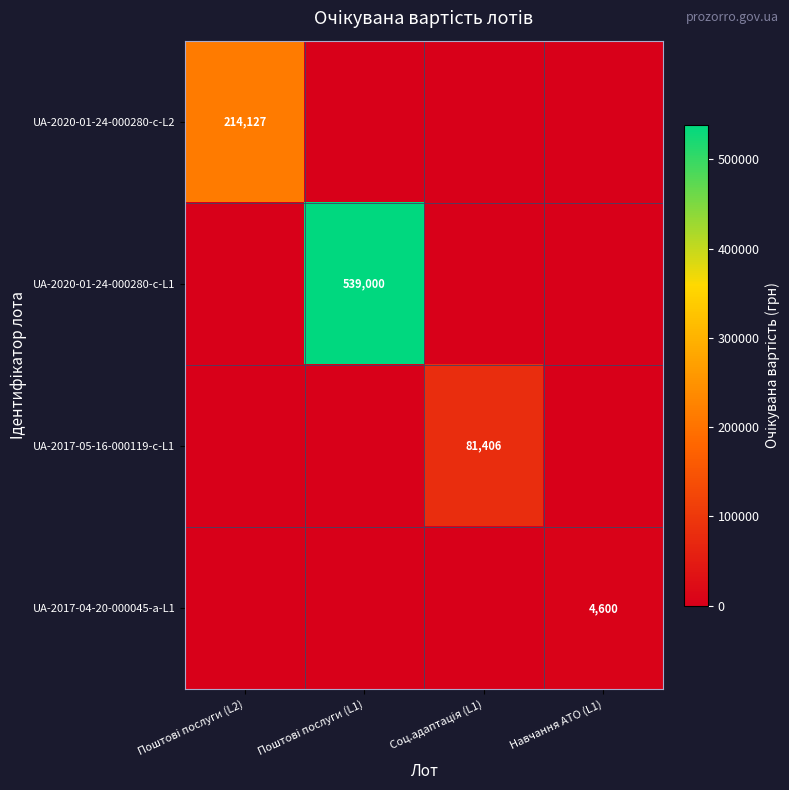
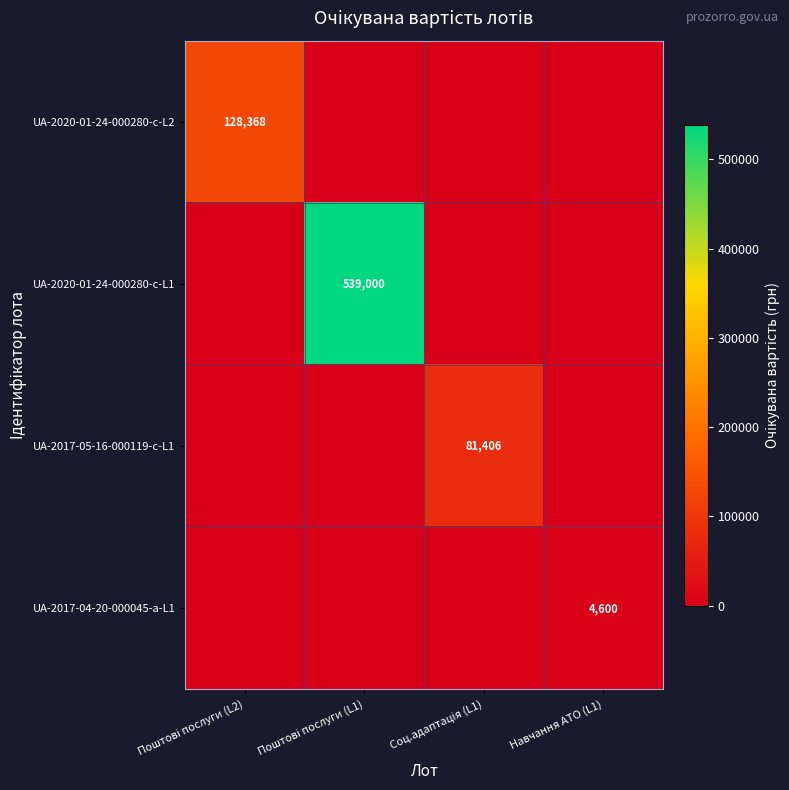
UA-2020-01-24-000280-c-L2, Поштові послуги (L2): 214,127 -> 128,368
